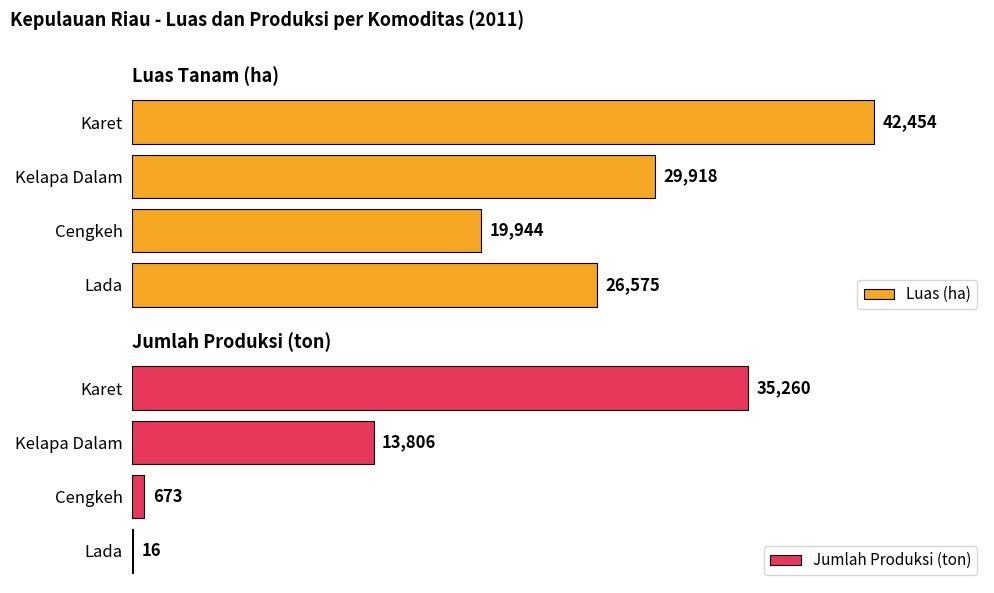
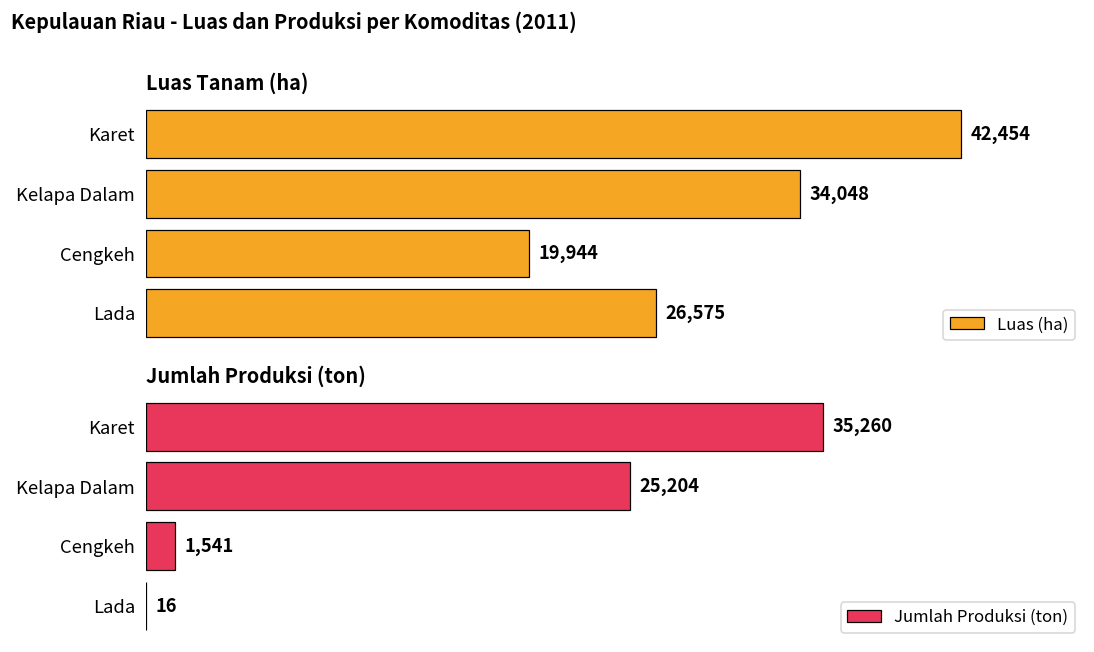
Luas Tanam (ha), Kelapa Dalam: 29,918 -> 34,048
Jumlah Produksi (ton), Kelapa Dalam: 13,806 -> 25,204
Jumlah Produksi (ton), Cengkeh: 673 -> 1,541
